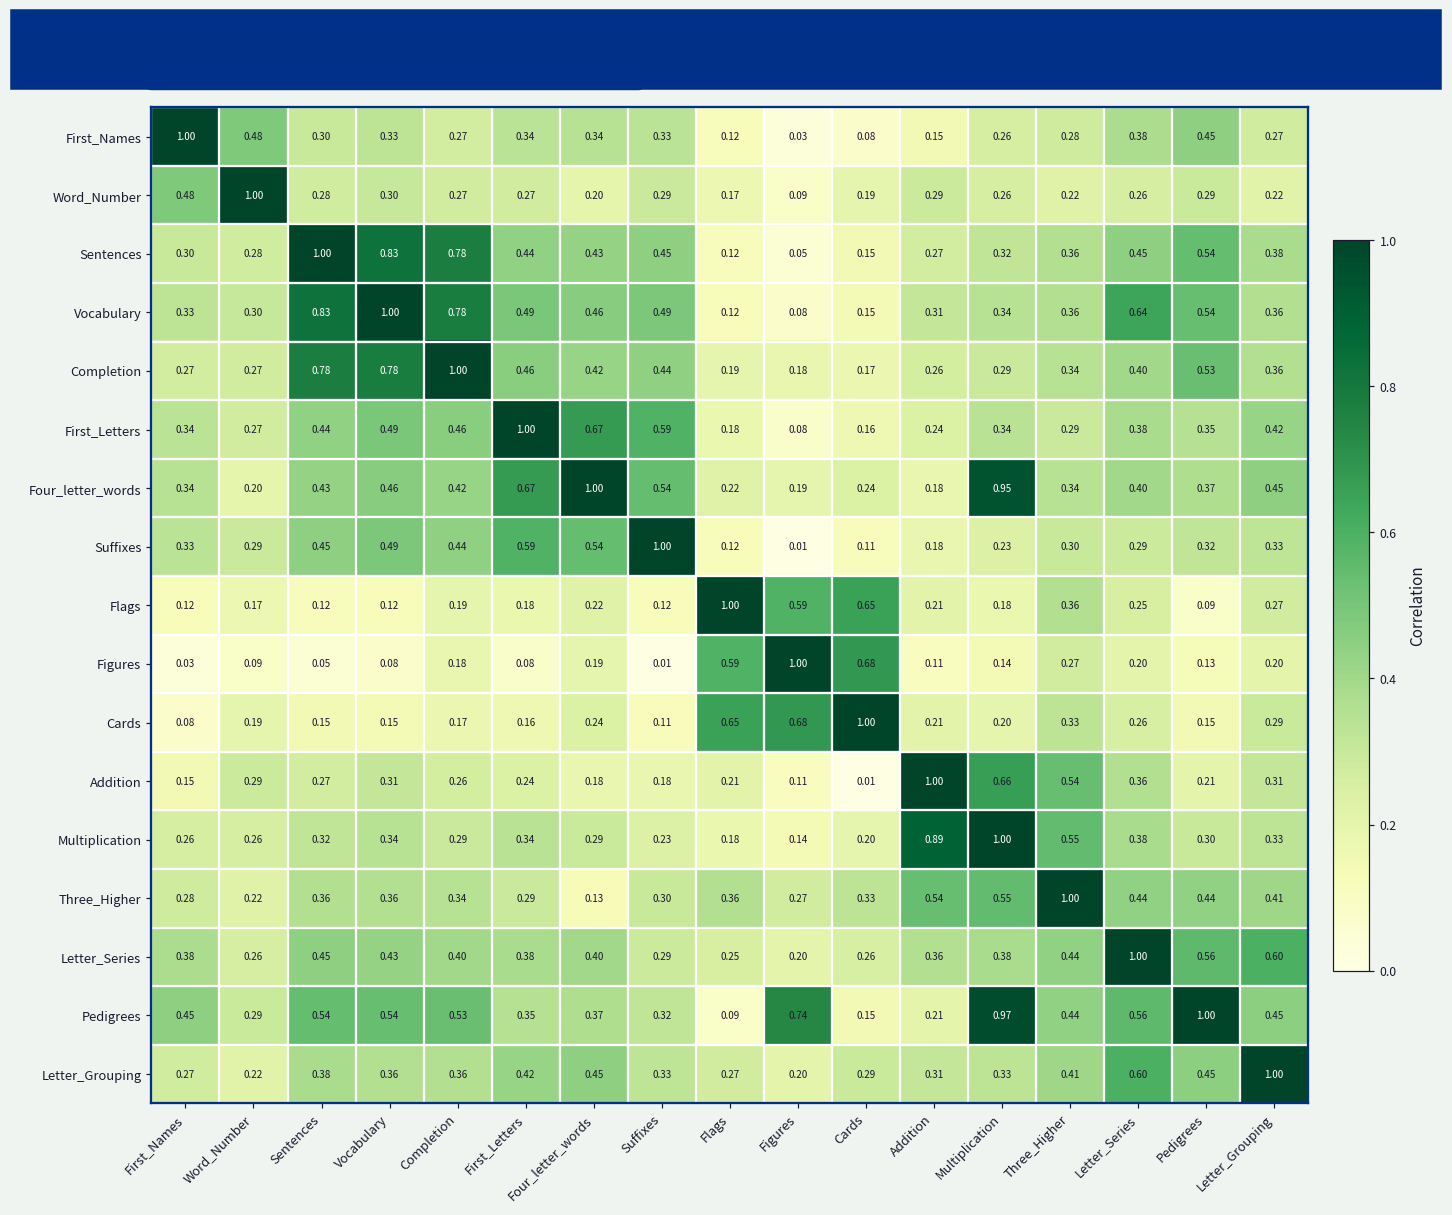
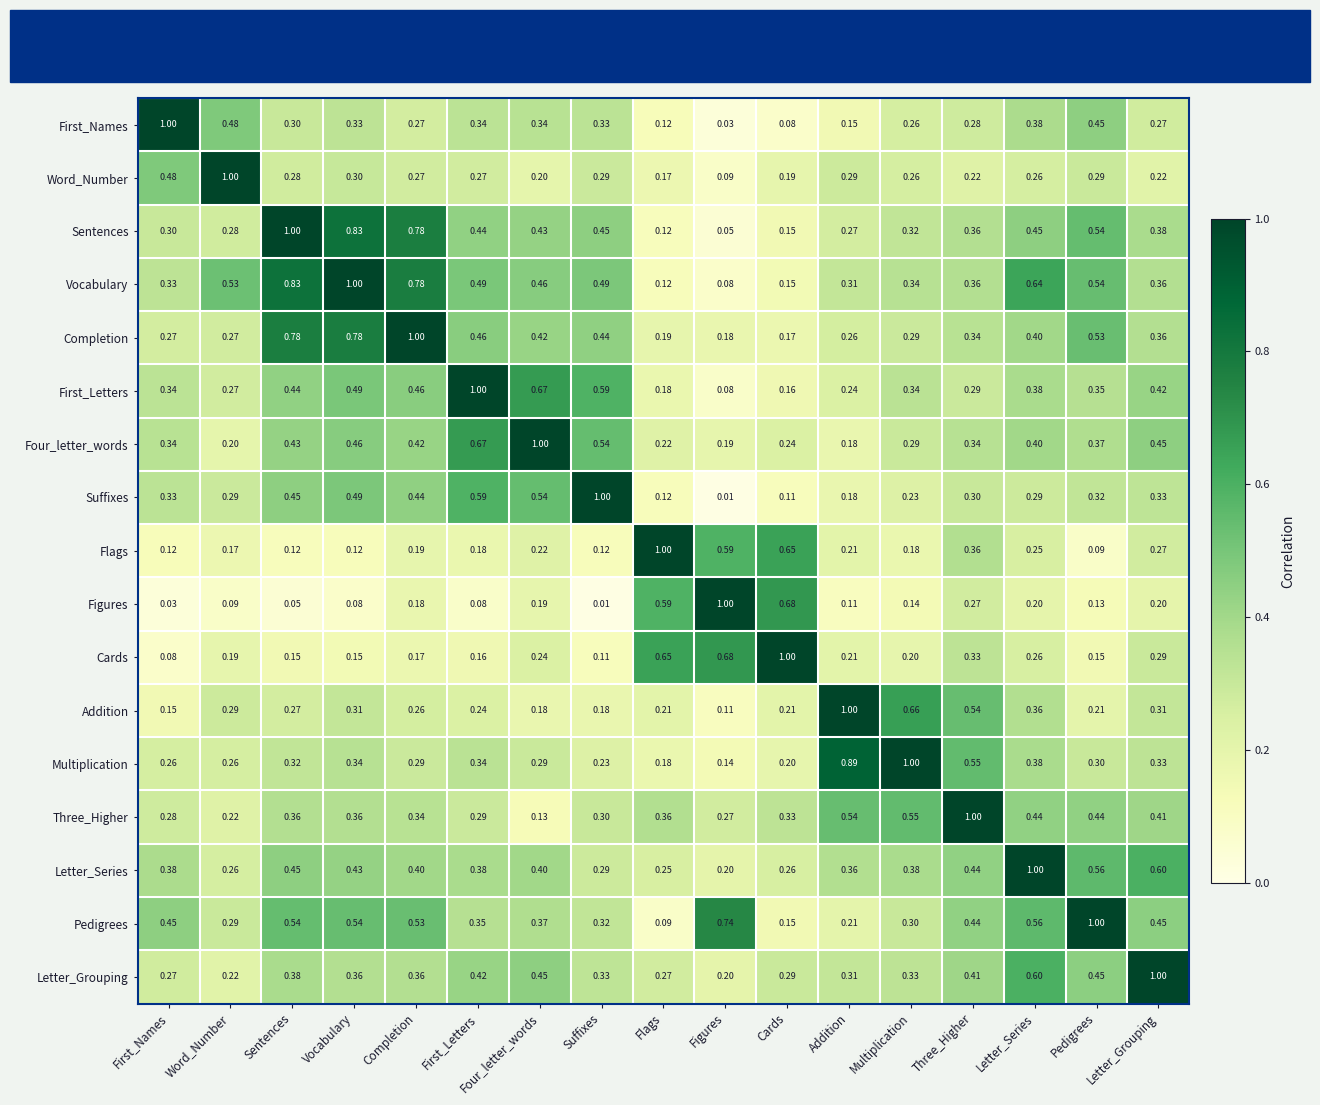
Vocabulary, Word_Number: 0.30 -> 0.53
Four_letter_words, Multiplication: 0.95 -> 0.29
Addition, Cards: 0.01 -> 0.21
Pedigrees, Multiplication: 0.97 -> 0.30
